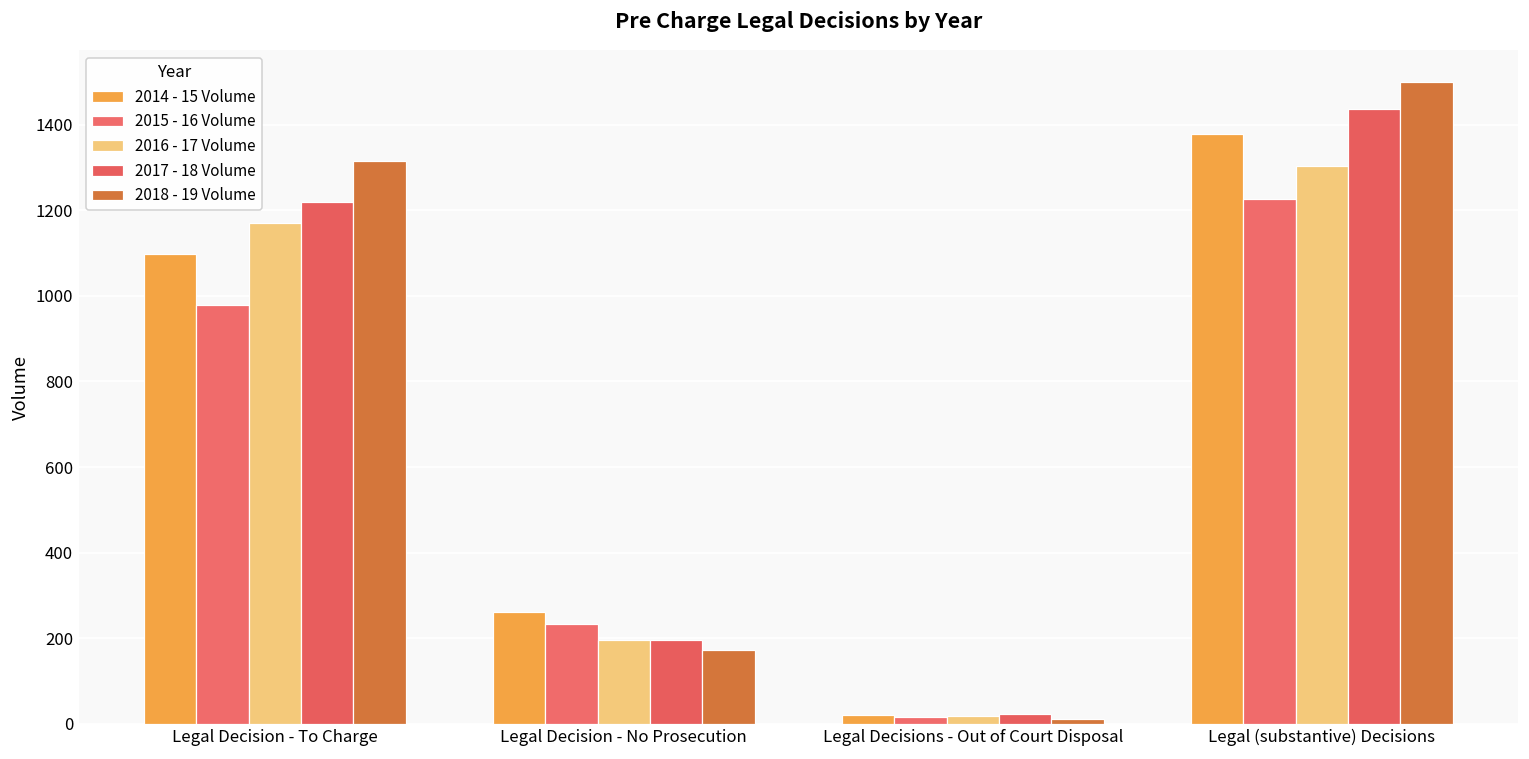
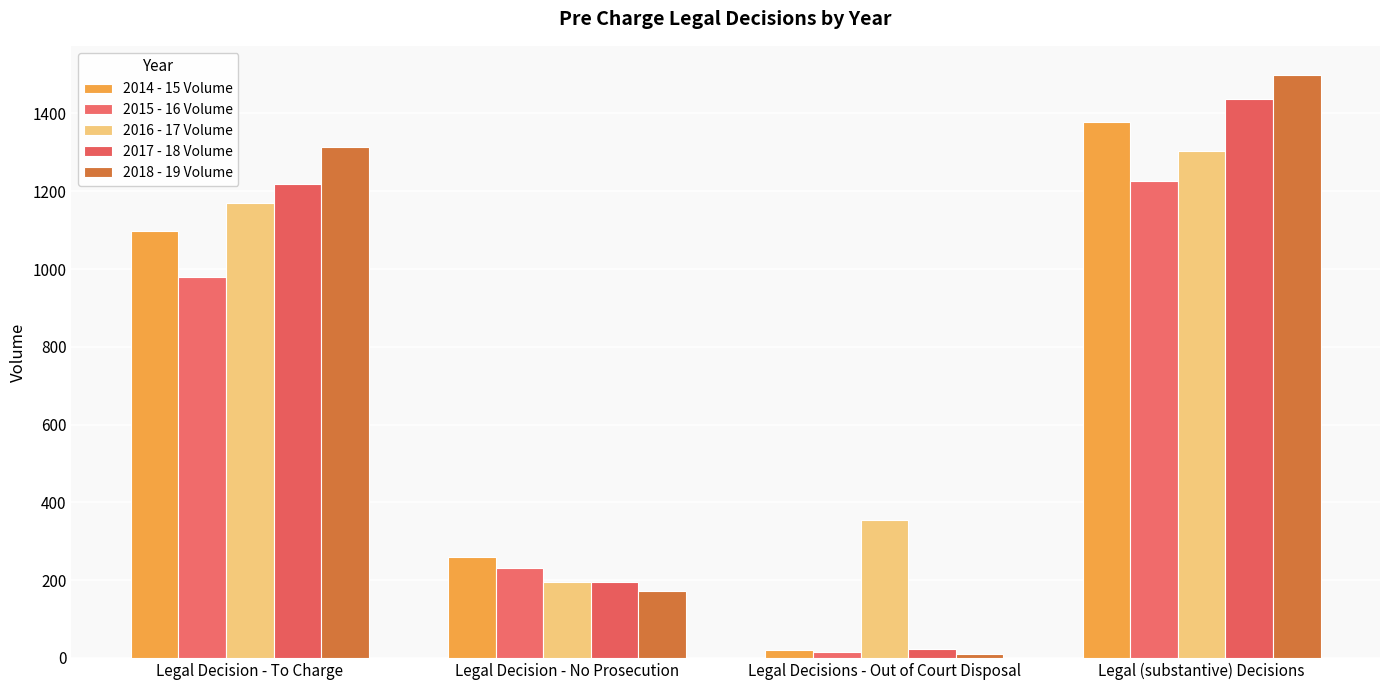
2016 - 17 Volume, Legal Decisions - Out of Court Disposal: 20 -> 350
